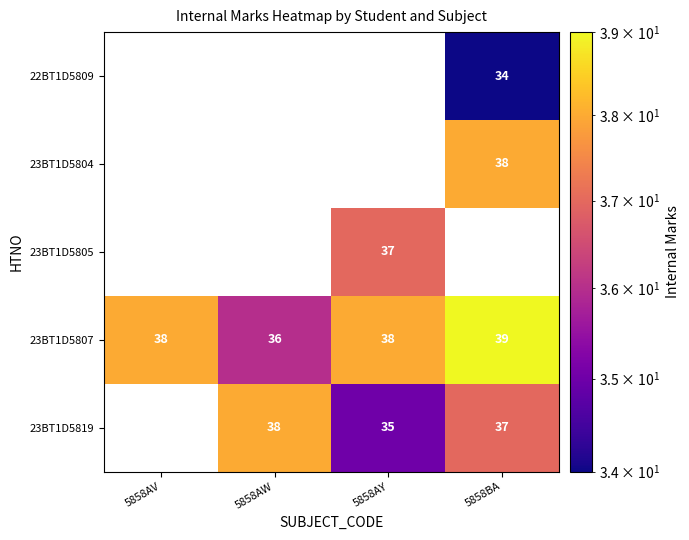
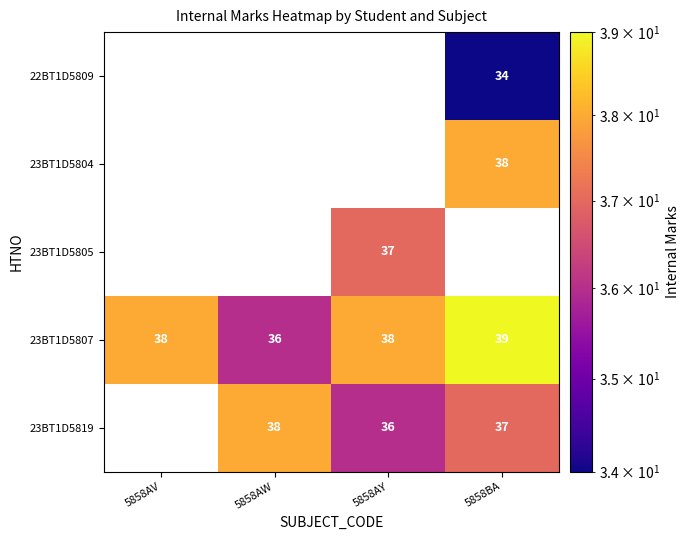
23BT1D5819, 5858AY: 35 -> 36
